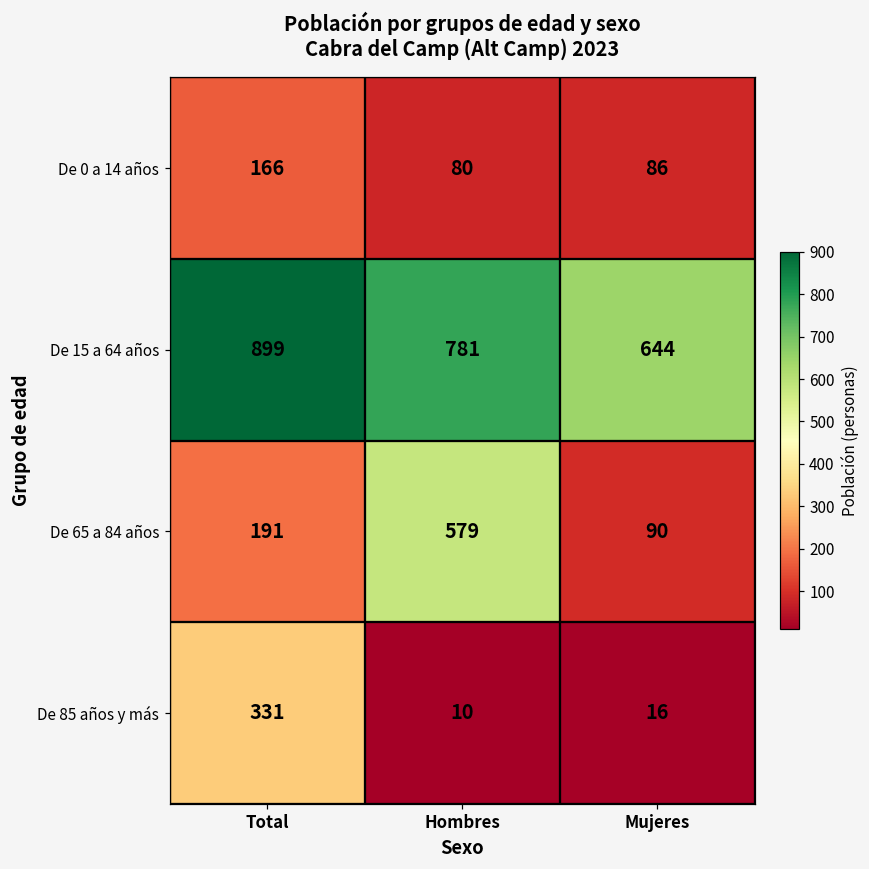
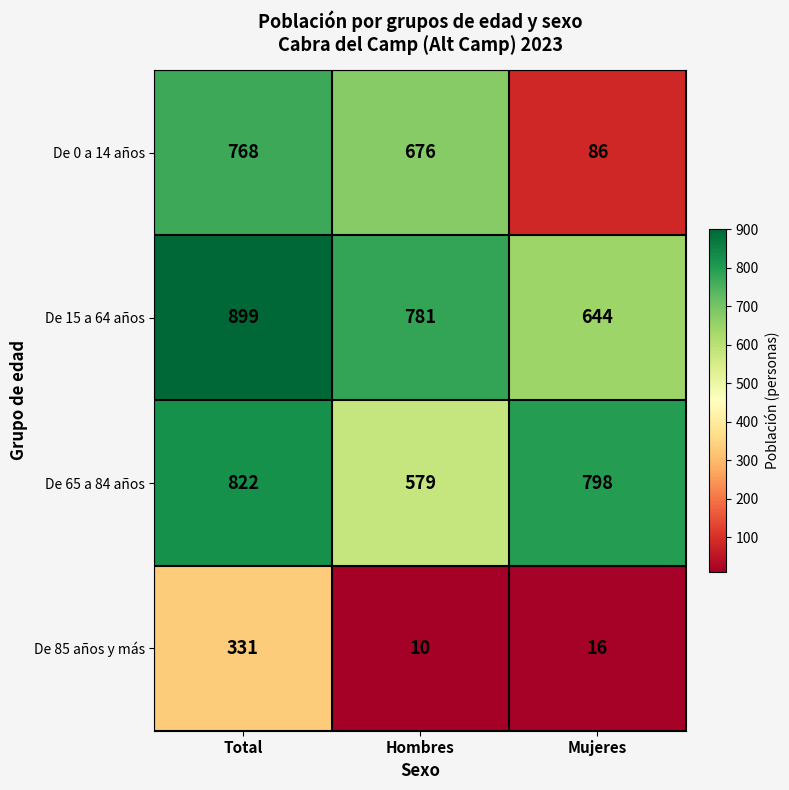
De 0 a 14 años, Total: 166 -> 768
De 0 a 14 años, Hombres: 80 -> 676
De 65 a 84 años, Total: 191 -> 822
De 65 a 84 años, Mujeres: 90 -> 798
